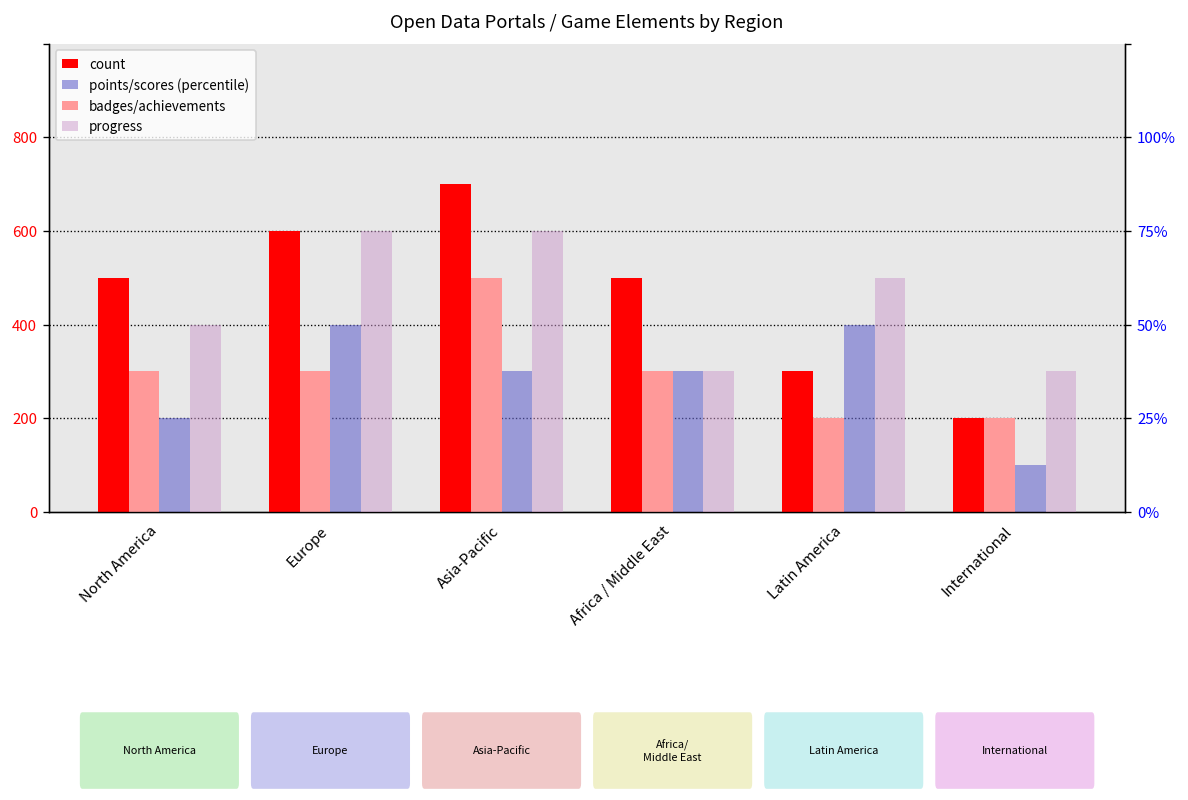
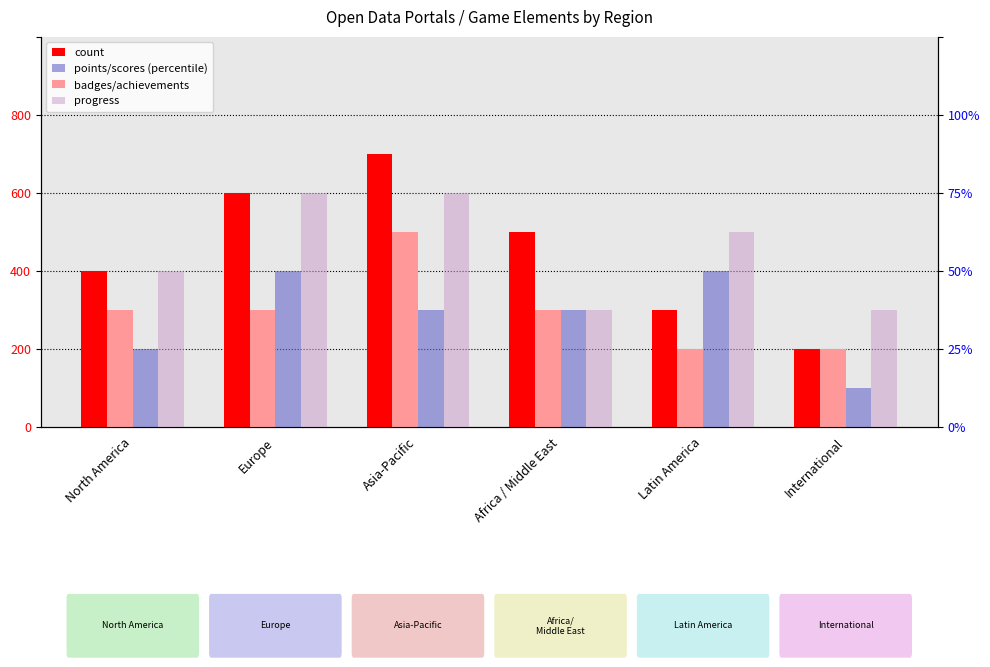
count, North America: 500 -> 400
